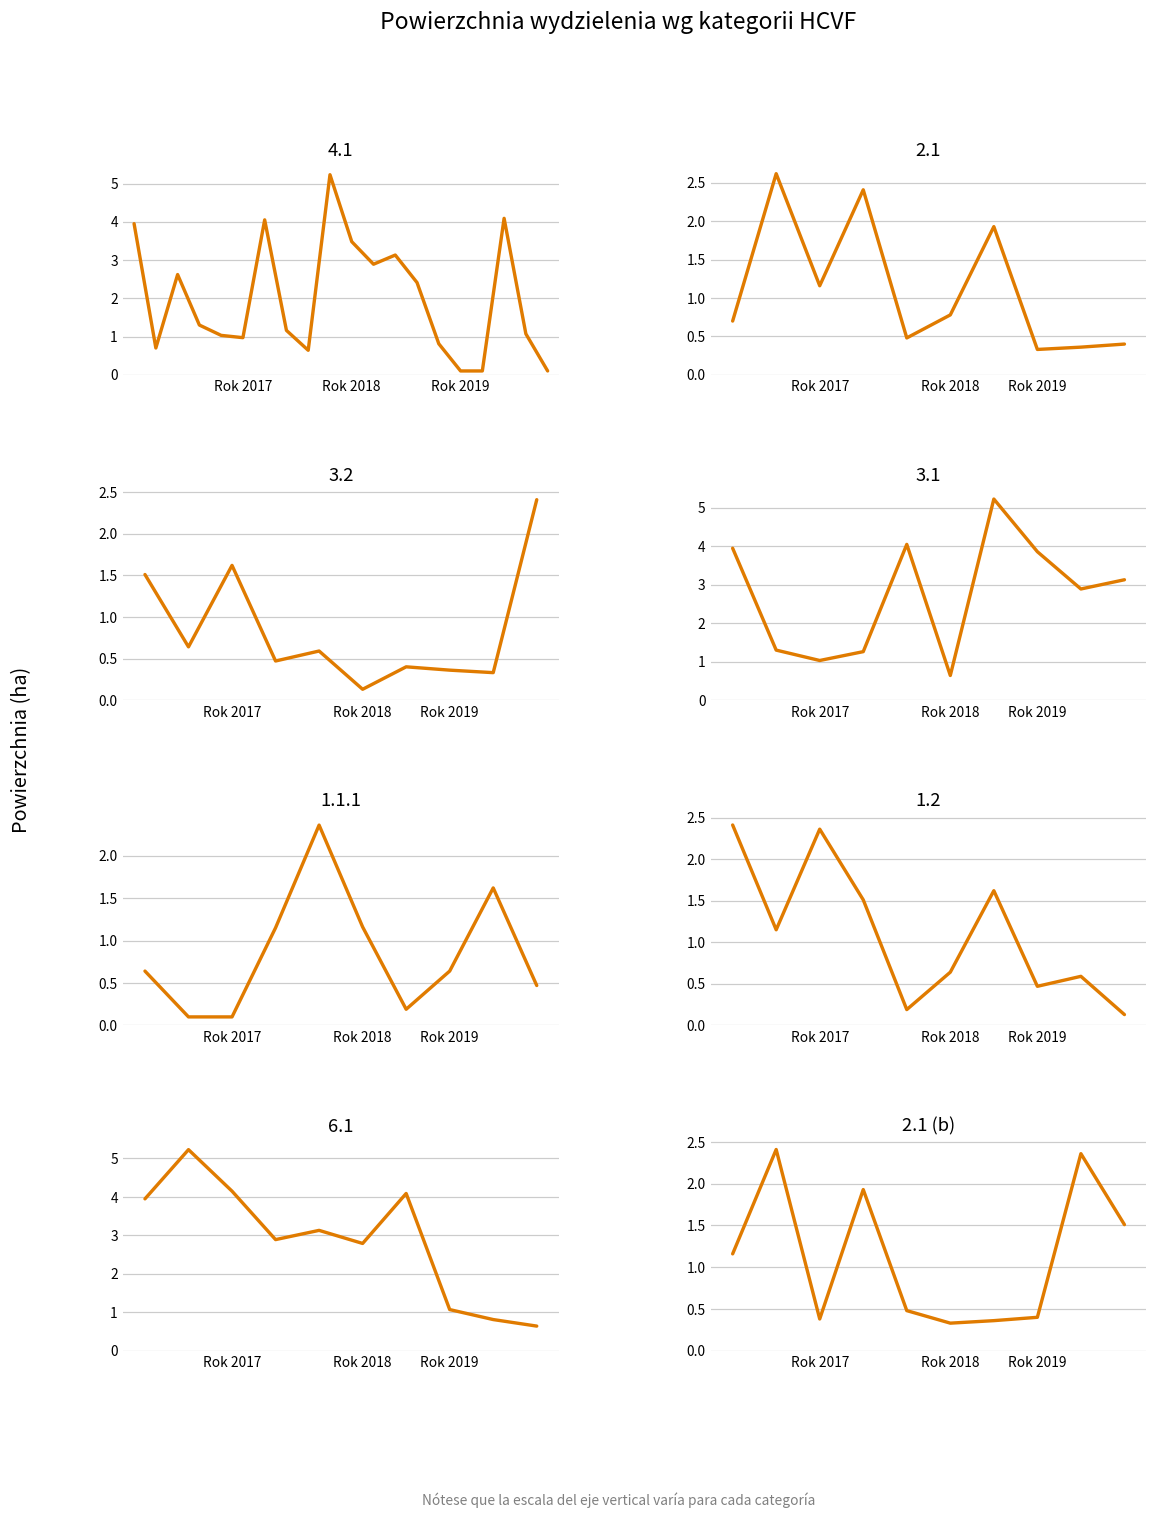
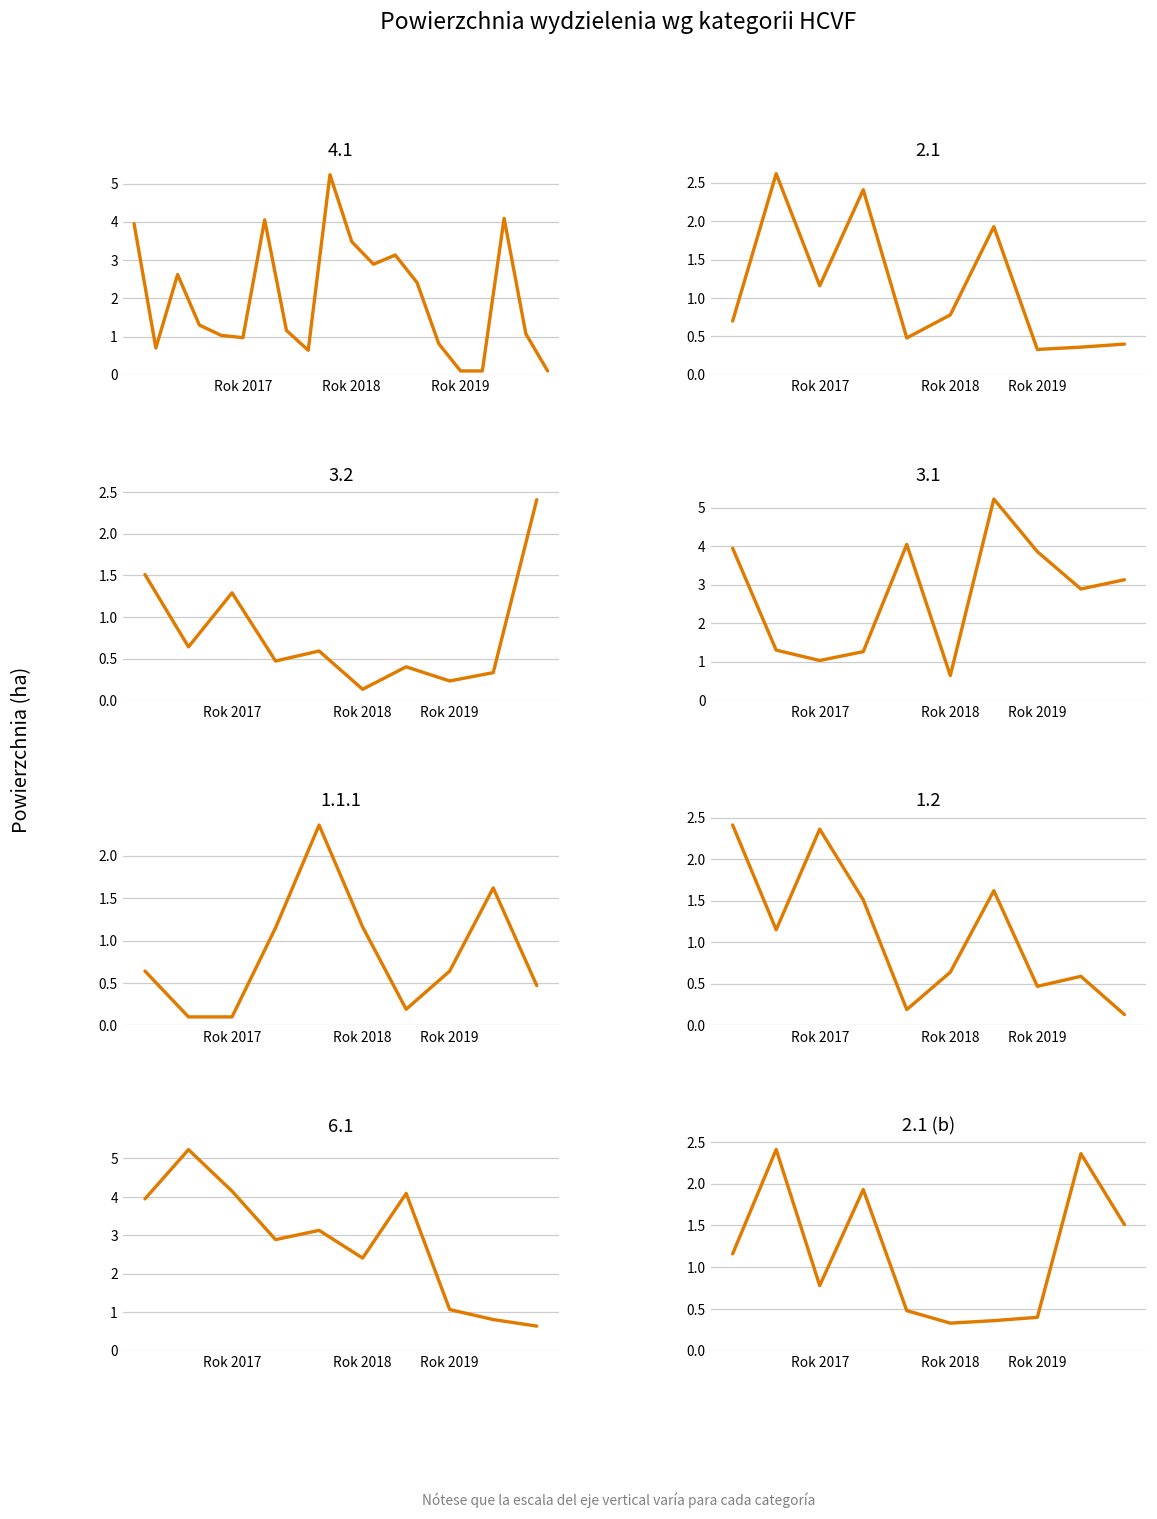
3.2, Rok 2017: 1.6 -> 1.3
3.2, Rok 2019: 0.4 -> 0.2
6.1, Rok 2018: 2.8 -> 2.4
2.1 (b), Rok 2017: 0.4 -> 0.8
